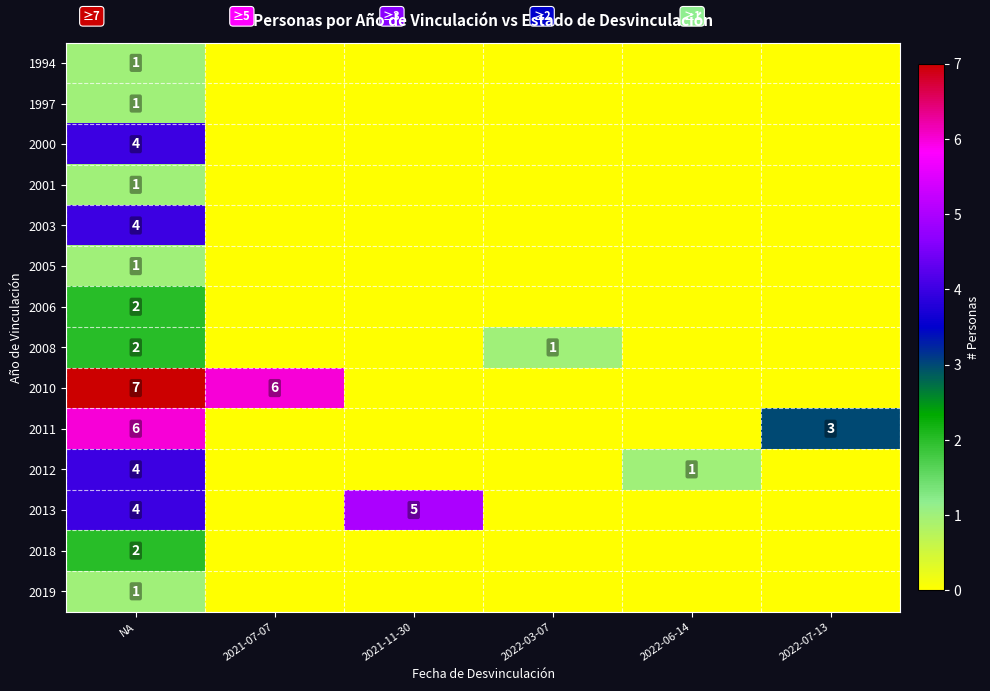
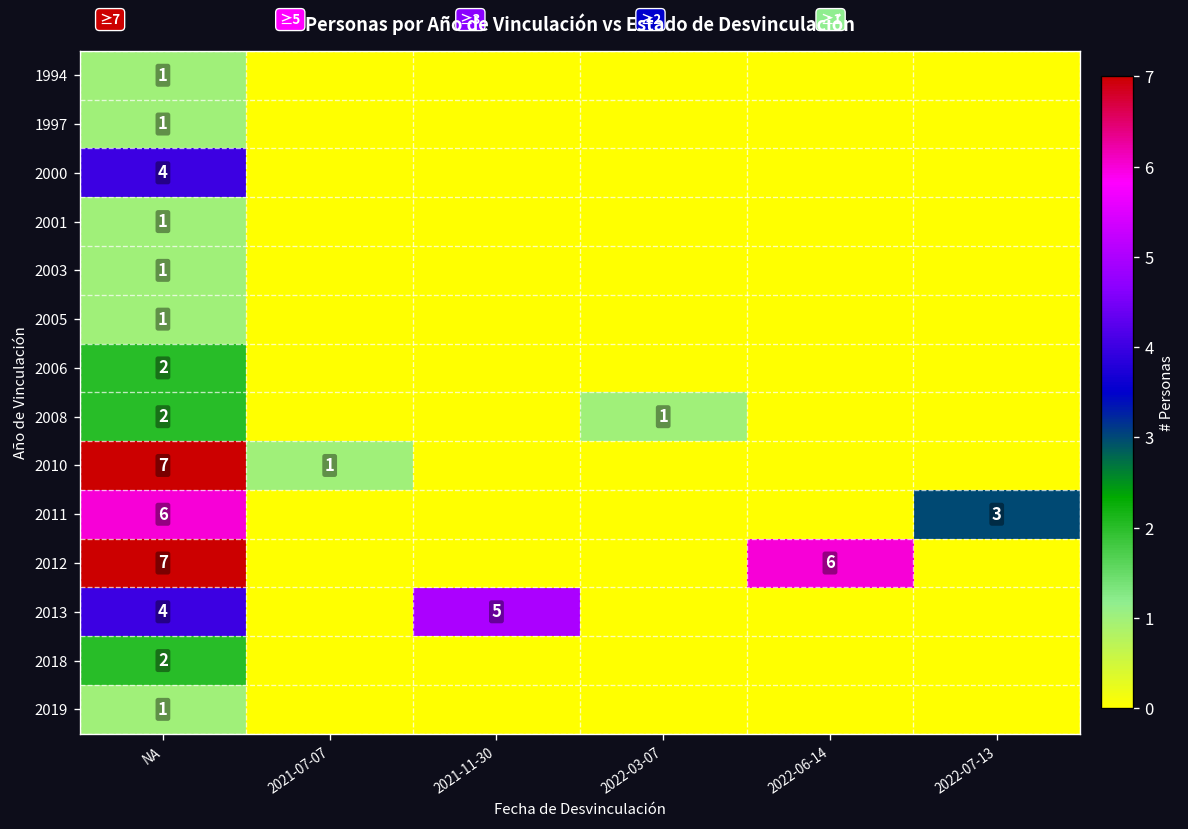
2003, NA: 4 -> 1
2010, 2021-07-07: 6 -> 1
2012, NA: 4 -> 7
2012, 2022-06-14: 1 -> 6
